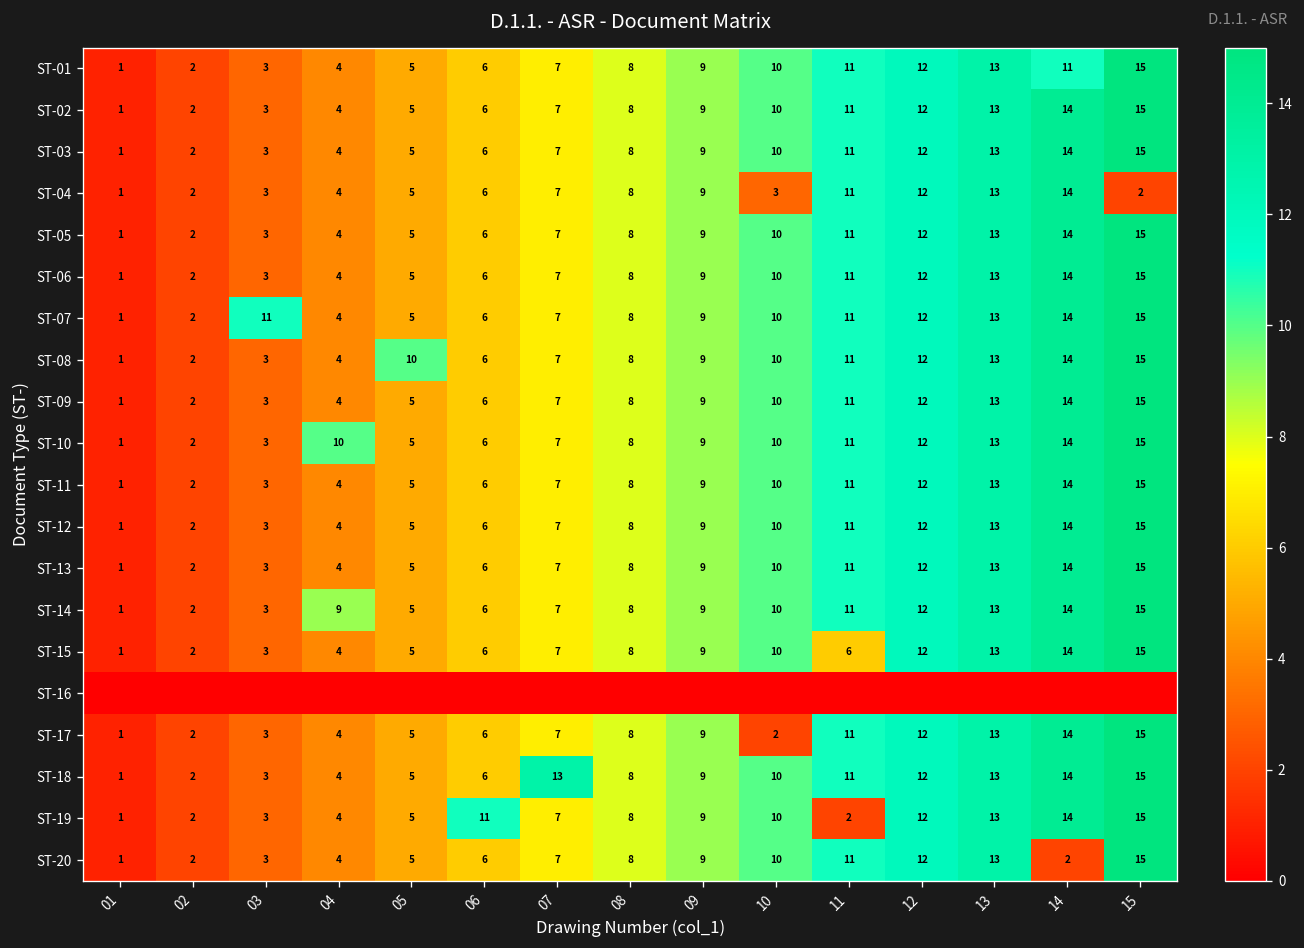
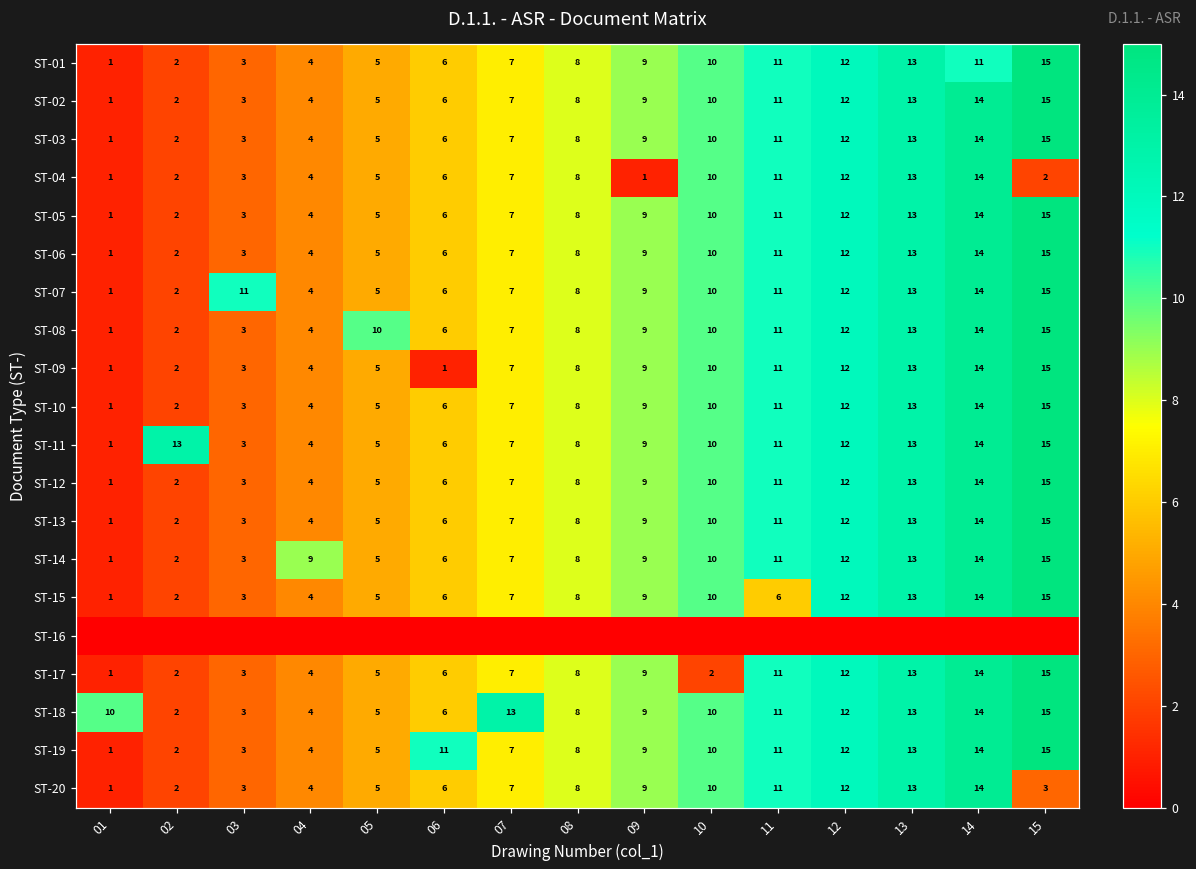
ST-04, 09: 9 -> 1
ST-04, 10: 3 -> 10
ST-09, 06: 6 -> 1
ST-10, 04: 10 -> 4
ST-11, 02: 2 -> 13
ST-18, 01: 1 -> 10
ST-19, 11: 2 -> 11
ST-20, 14: 2 -> 14
ST-20, 15: 15 -> 3
